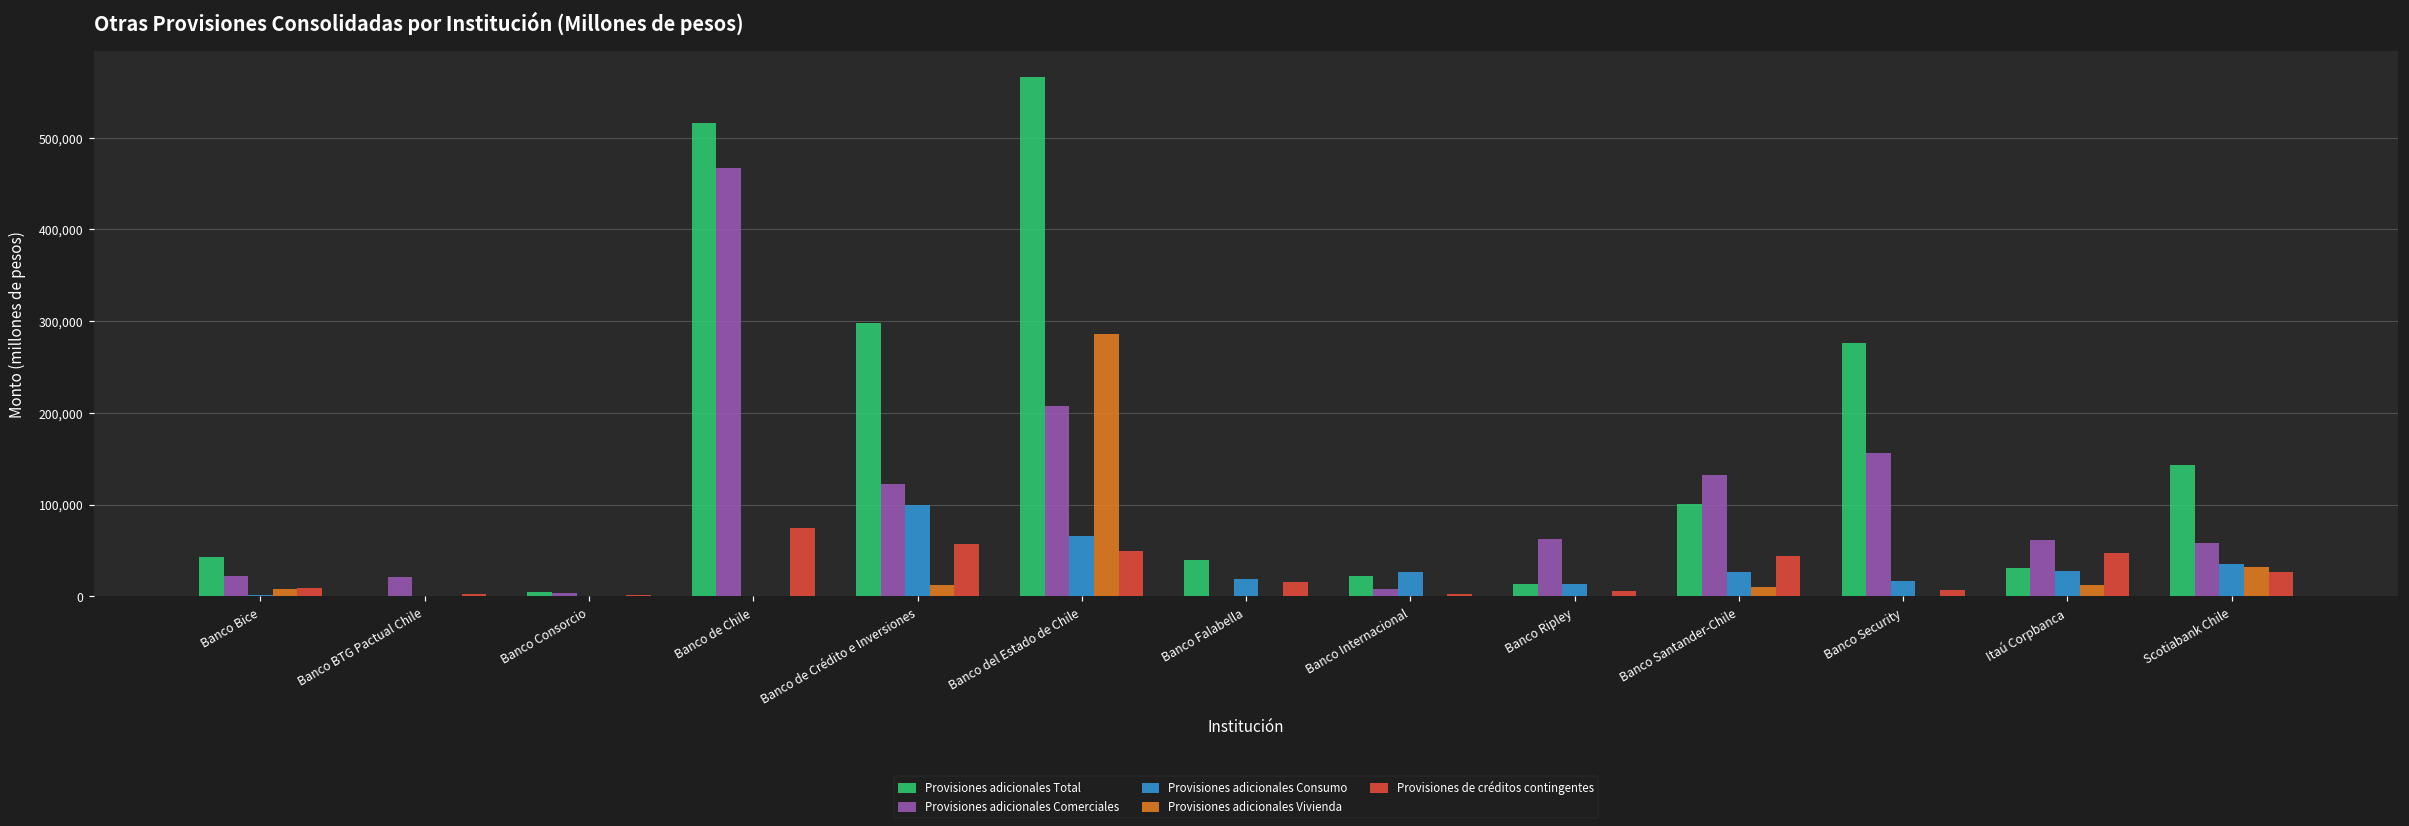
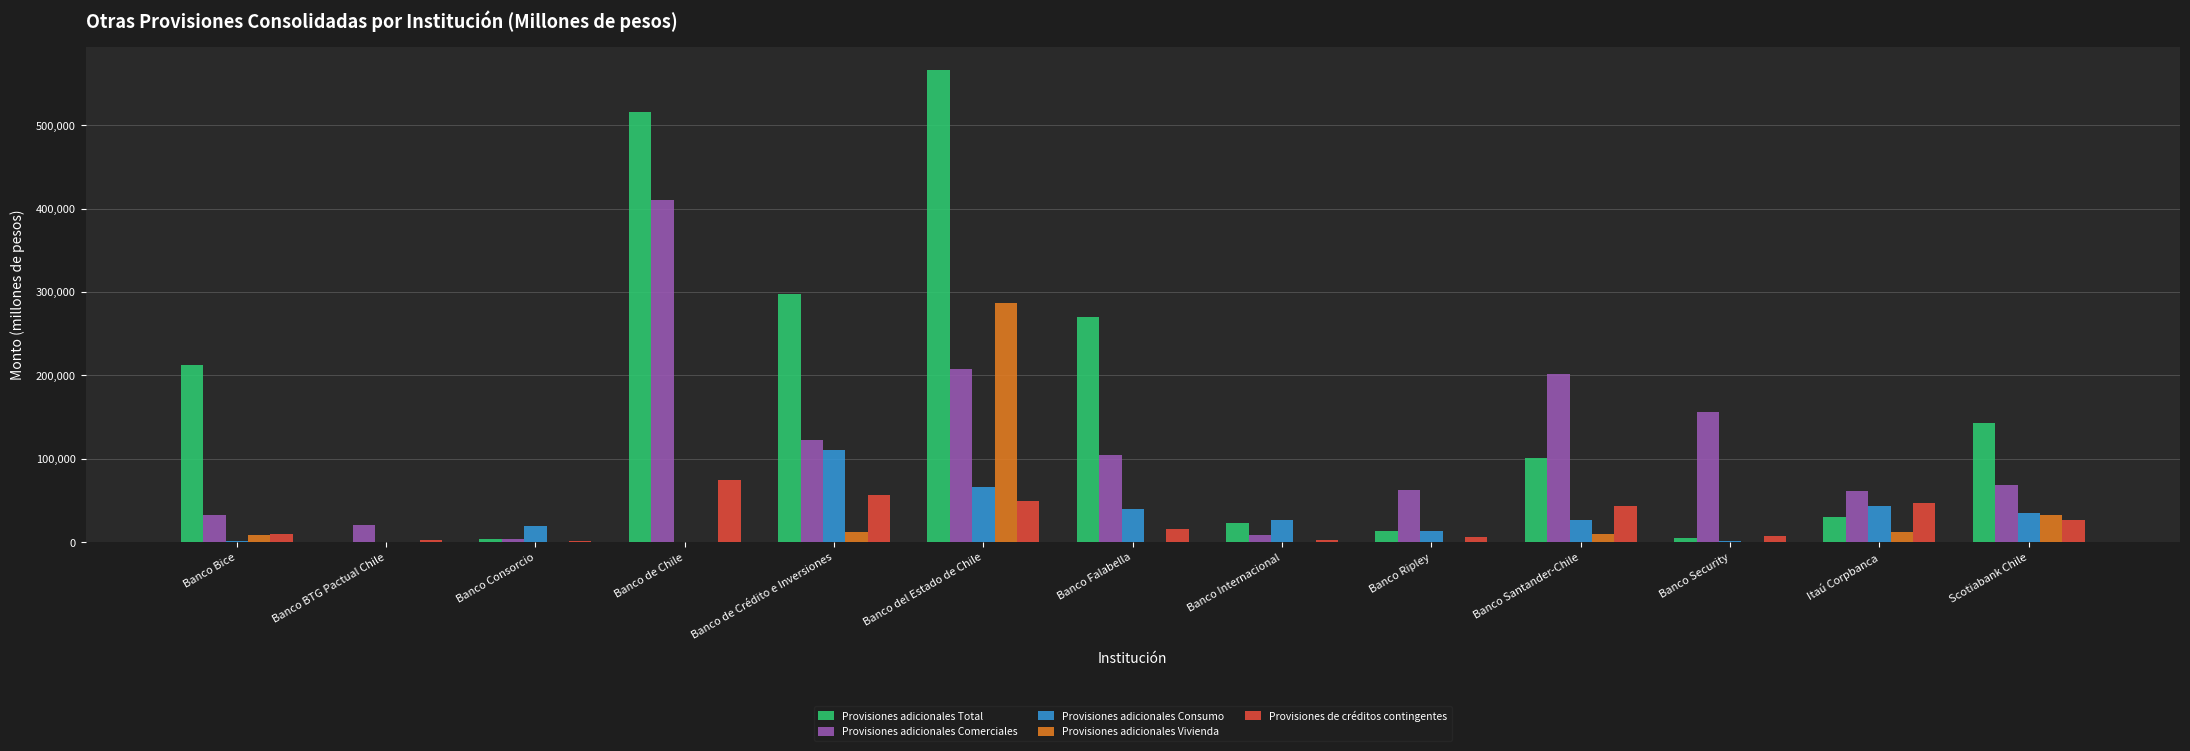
Provisiones adicionales Total, Banco Bice: 40,000 -> 210,000
Provisiones adicionales Comerciales, Banco Bice: 20,000 -> 30,000
Provisiones adicionales Consumo, Banco Consorcio: 0 -> 20,000
Provisiones adicionales Comerciales, Banco de Chile: 470,000 -> 410,000
Provisiones adicionales Consumo, Banco de Crédito e Inversiones: 100,000 -> 110,000
Provisiones adicionales Total, Banco Falabella: 40,000 -> 270,000
Provisiones adicionales Comerciales, Banco Falabella: 0 -> 110,000
Provisiones adicionales Consumo, Banco Falabella: 20,000 -> 40,000
Provisiones adicionales Comerciales, Banco Santander-Chile: 130,000 -> 200,000
Provisiones adicionales Total, Banco Security: 280,000 -> 10,000
Provisiones adicionales Consumo, Banco Security: 20,000 -> 0
Provisiones adicionales Consumo, Itaú Corpbanca: 30,000 -> 40,000
Provisiones adicionales Comerciales, Scotiabank Chile: 60,000 -> 70,000
